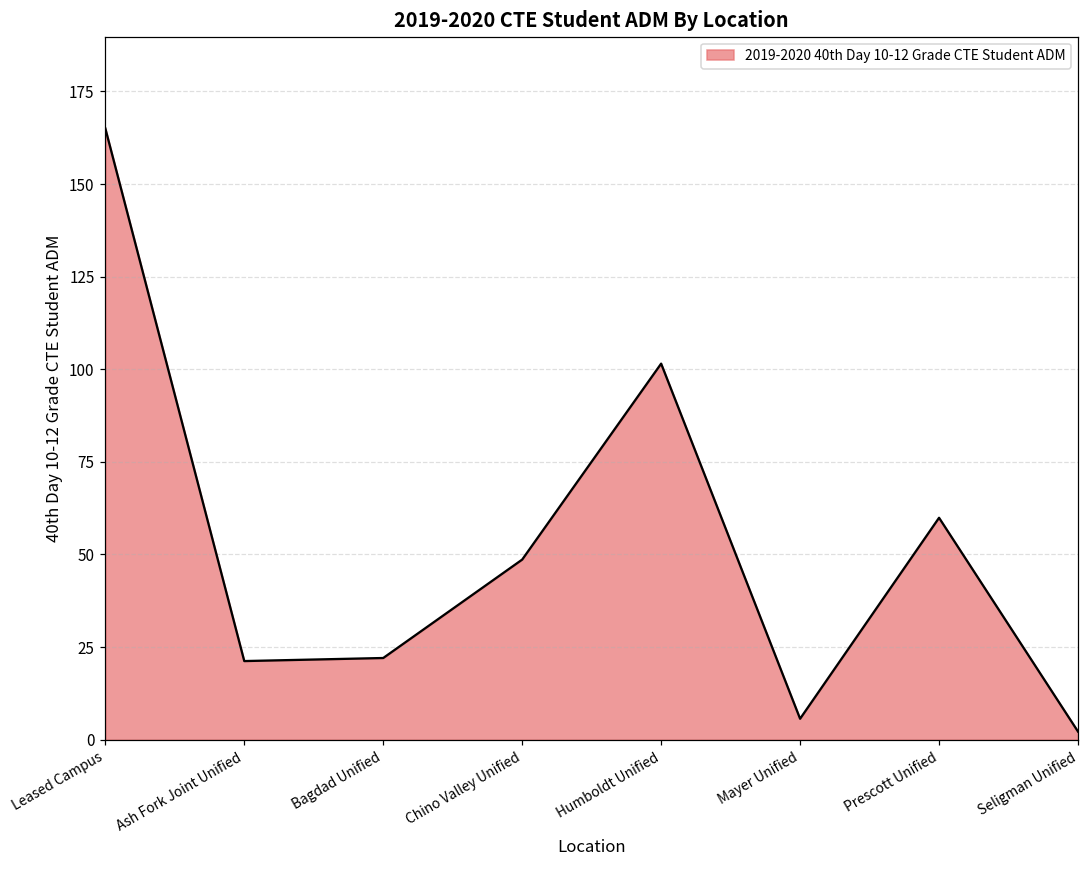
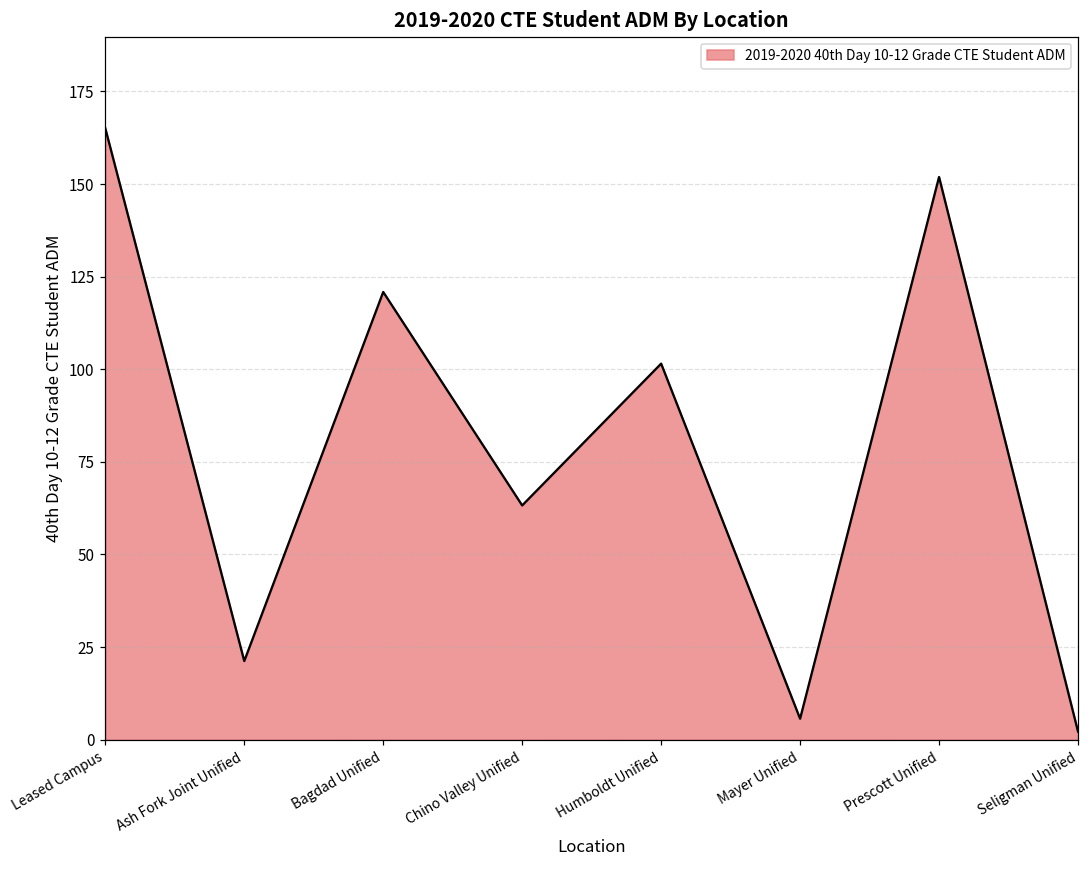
Bagdad Unified: 22 -> 121
Chino Valley Unified: 49 -> 63
Prescott Unified: 60 -> 152
